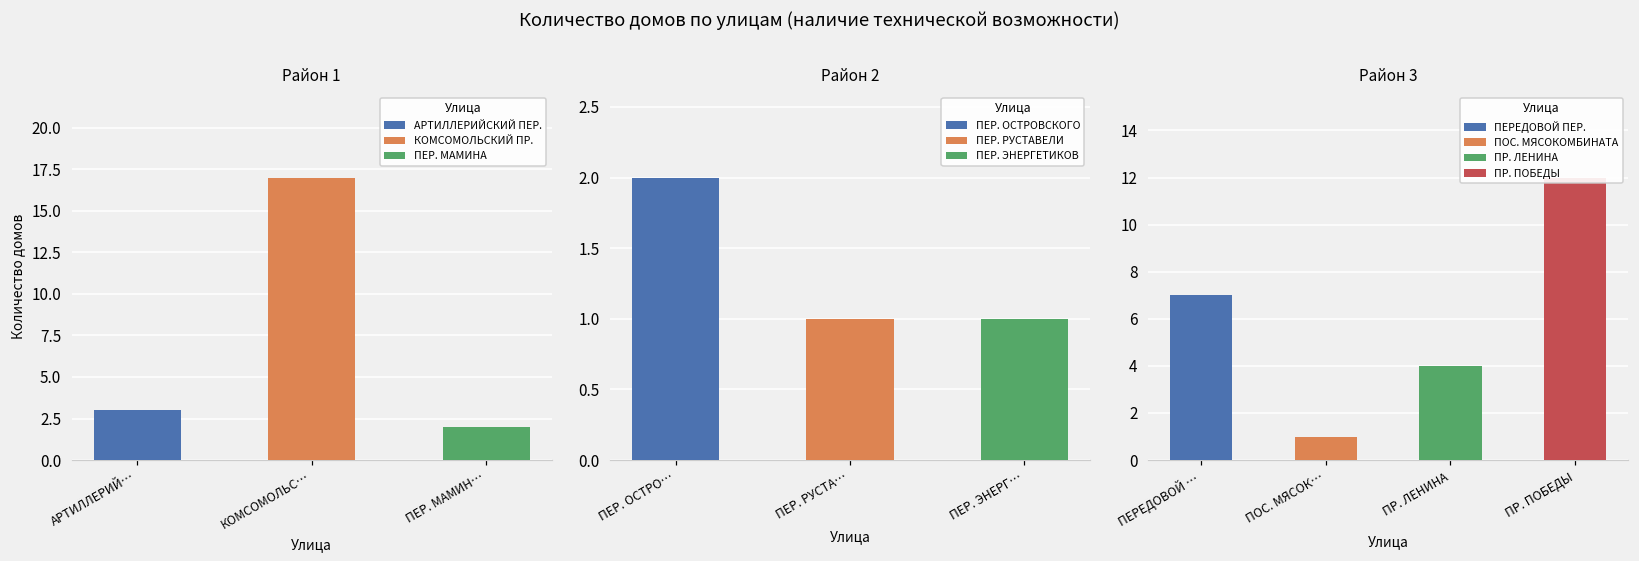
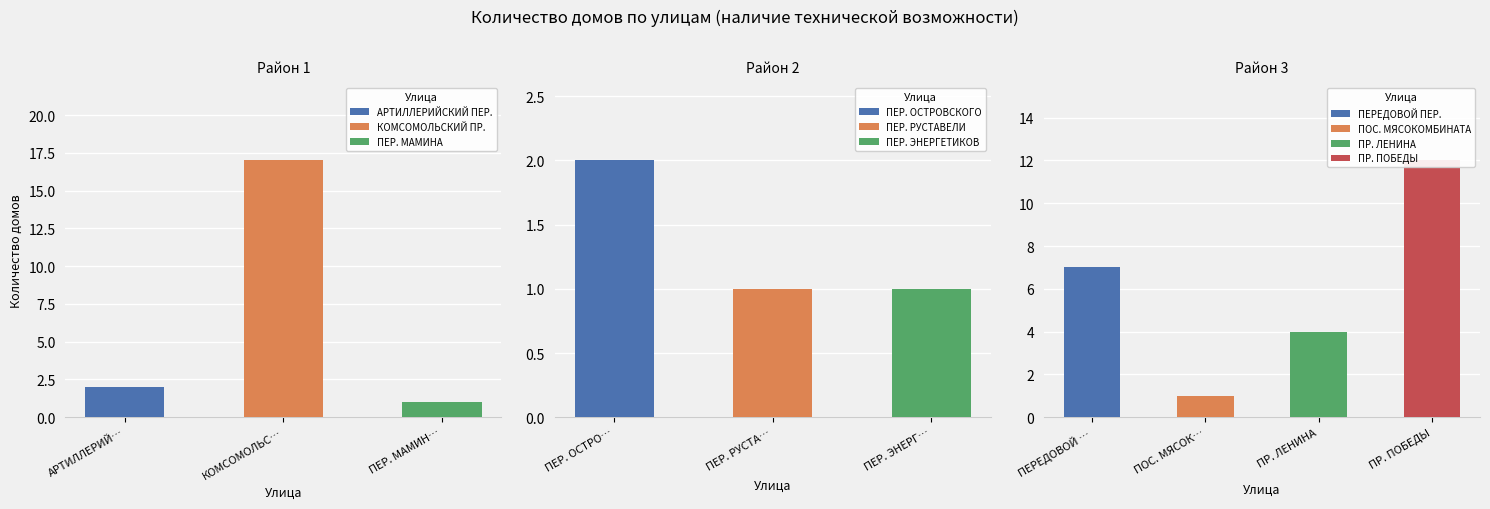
Район 1, АРТИЛЛЕРИЙ…: 3 -> 2
Район 1, ПЕР. МАМИН…: 2 -> 1
